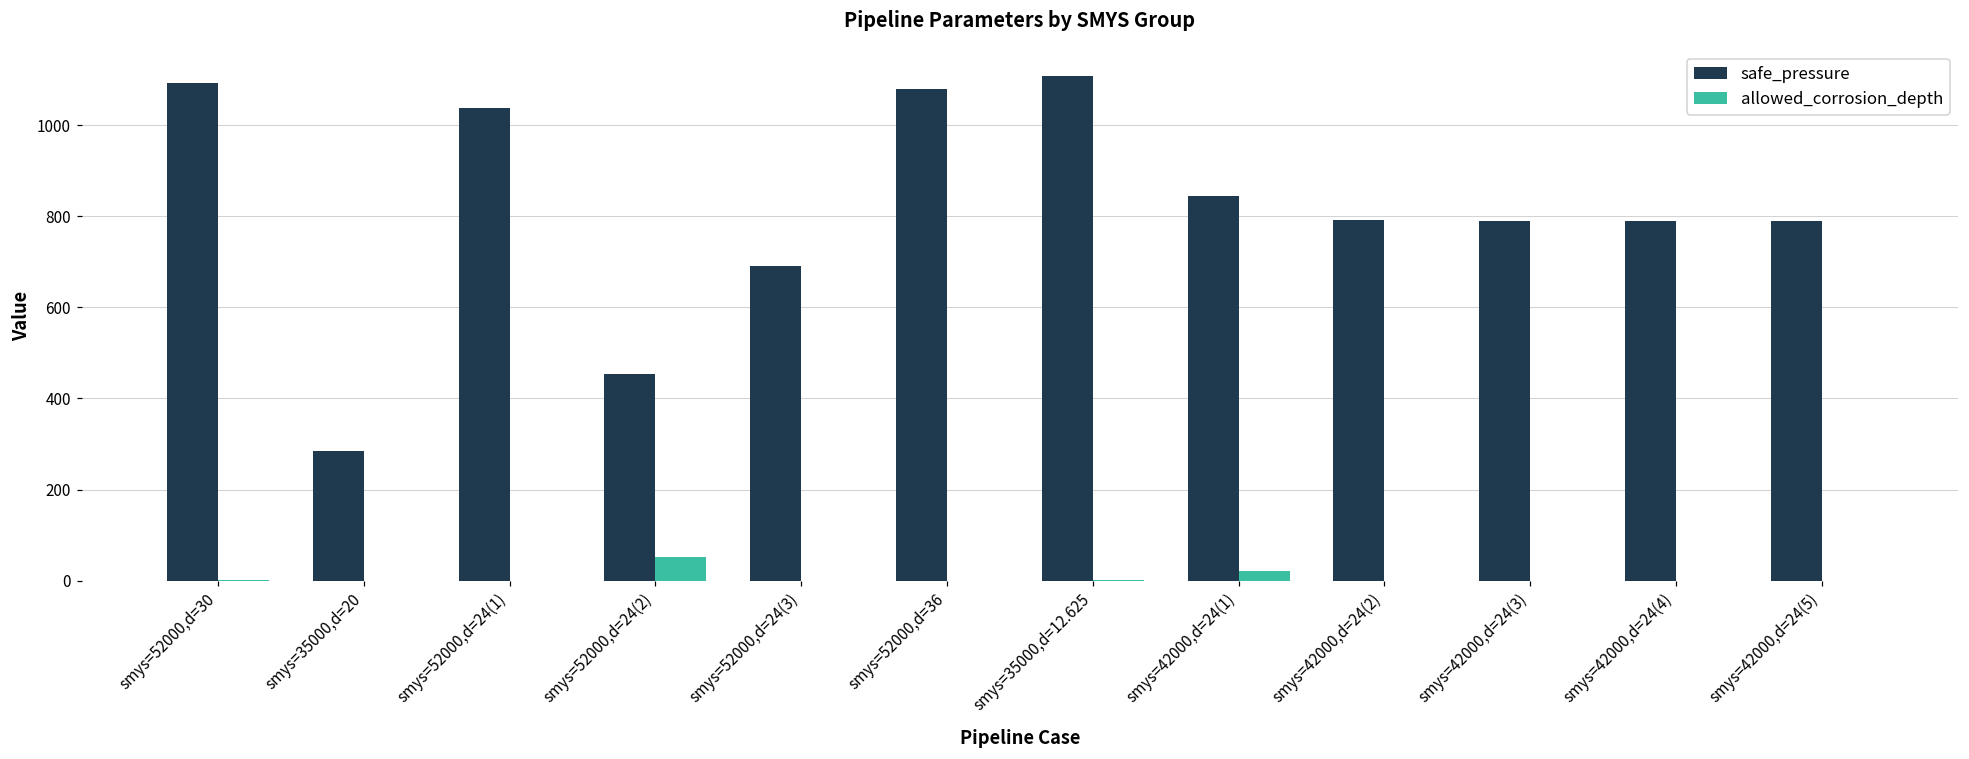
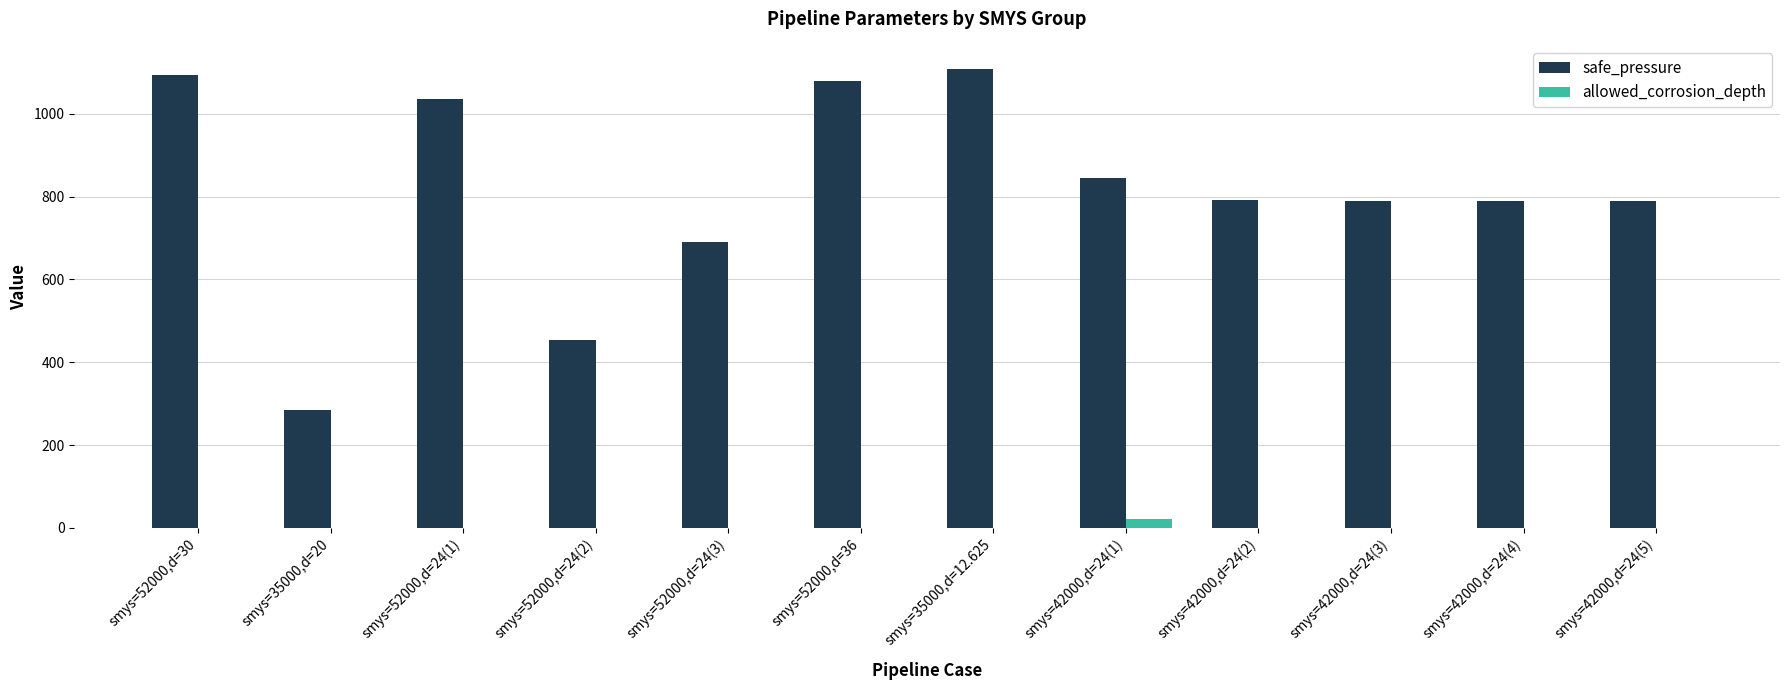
allowed_corrosion_depth, smys=52000,d=24(2): 50 -> 0
